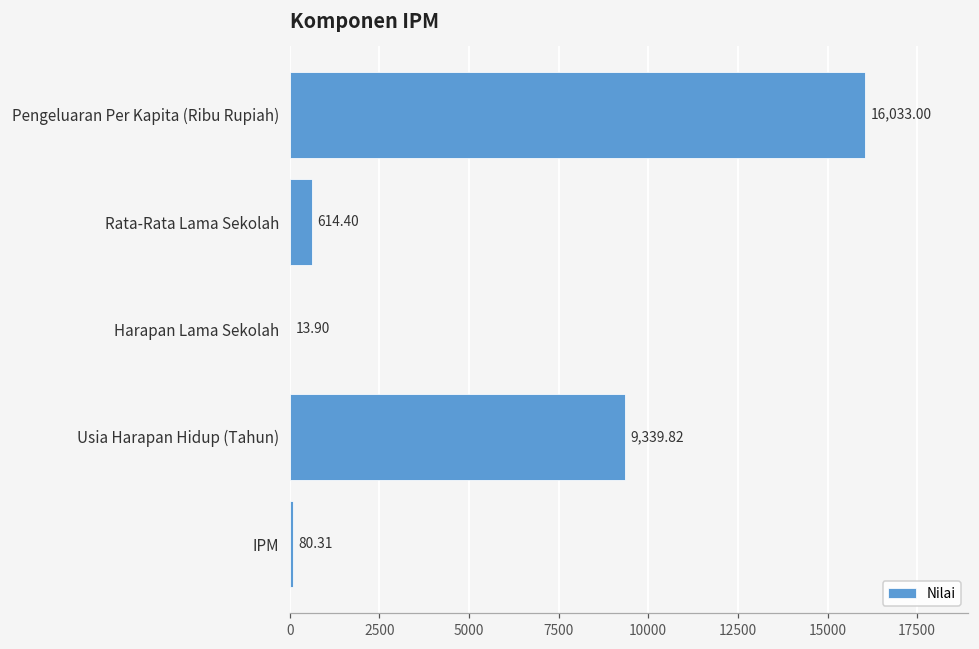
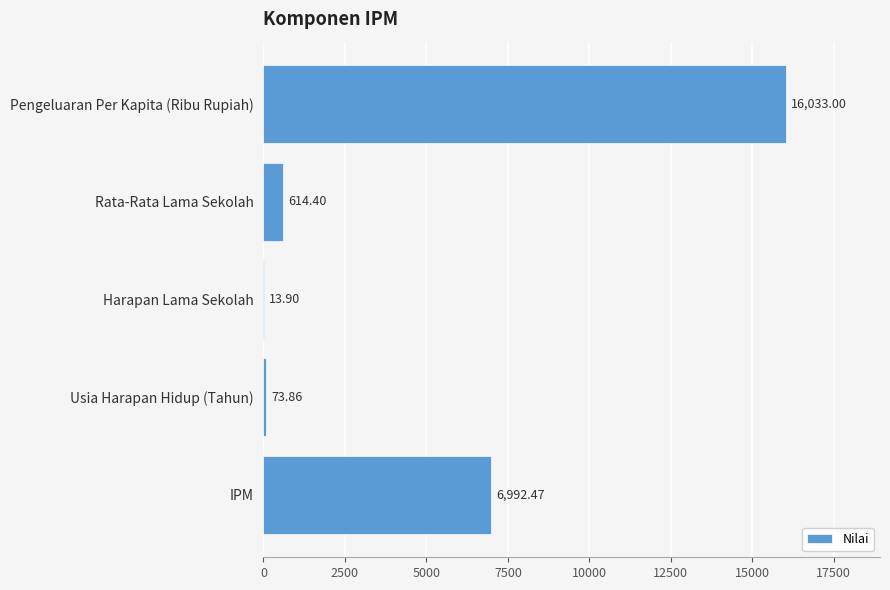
Usia Harapan Hidup (Tahun): 9,339.82 -> 73.86
IPM: 80.31 -> 6,992.47
